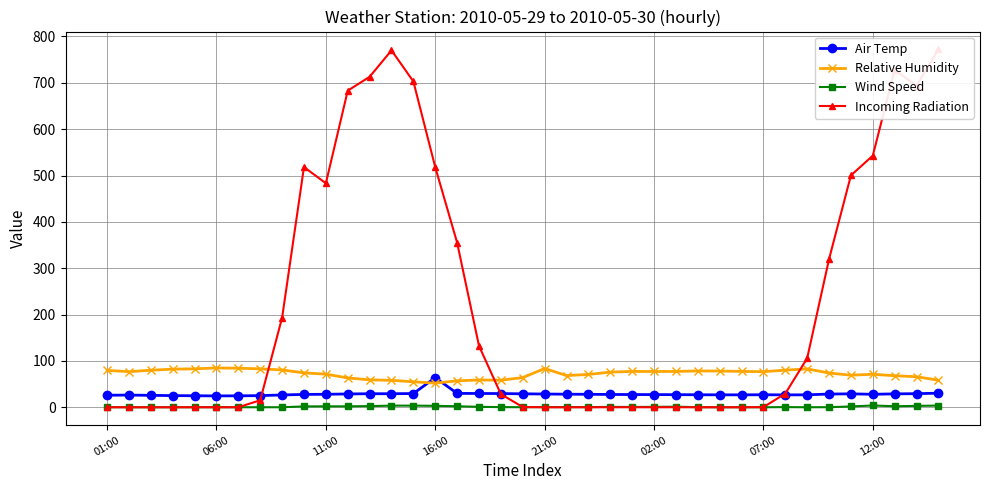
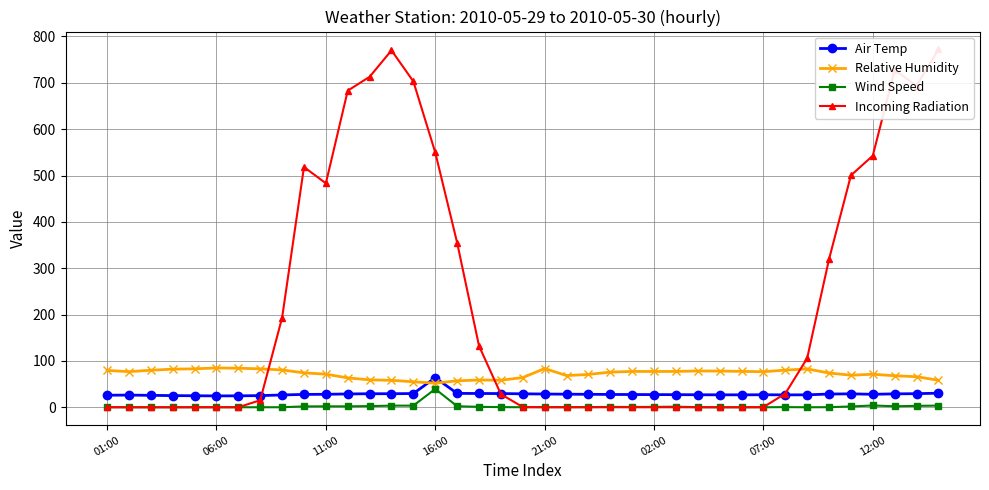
Wind Speed, 16:00: 0 -> 40
Incoming Radiation, 16:00: 520 -> 550
